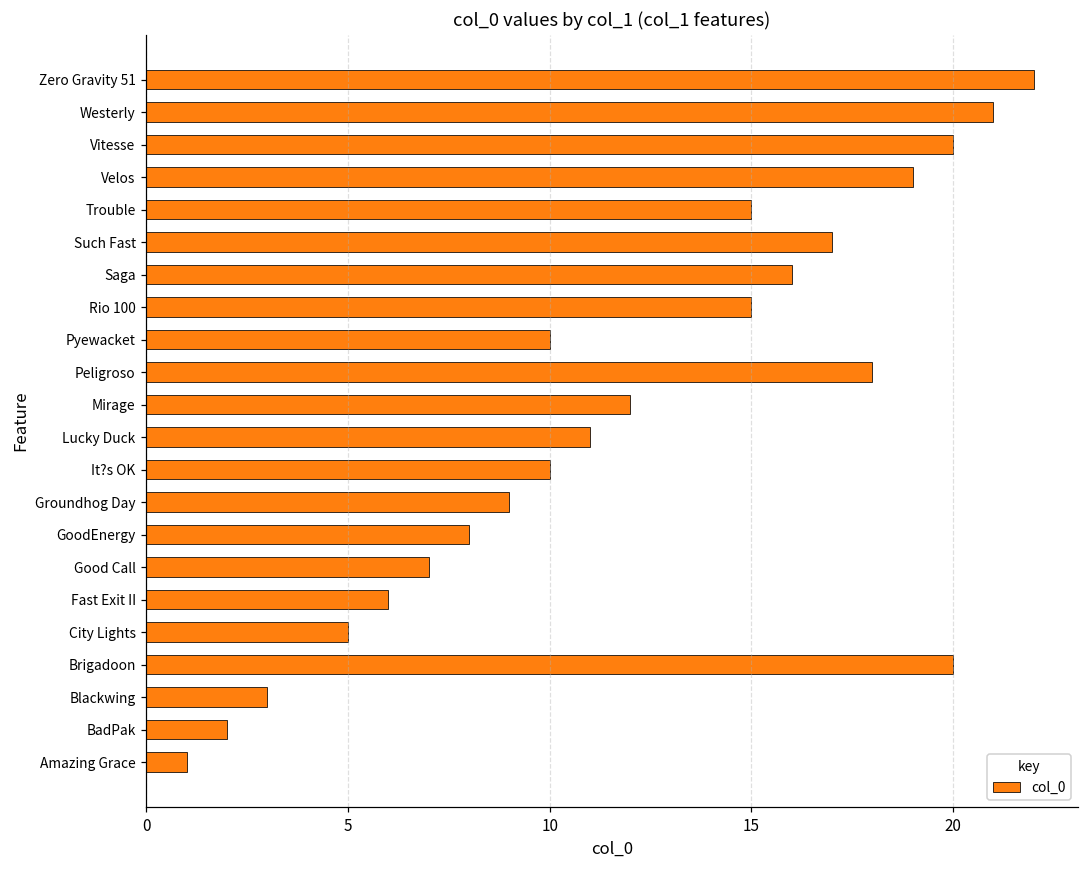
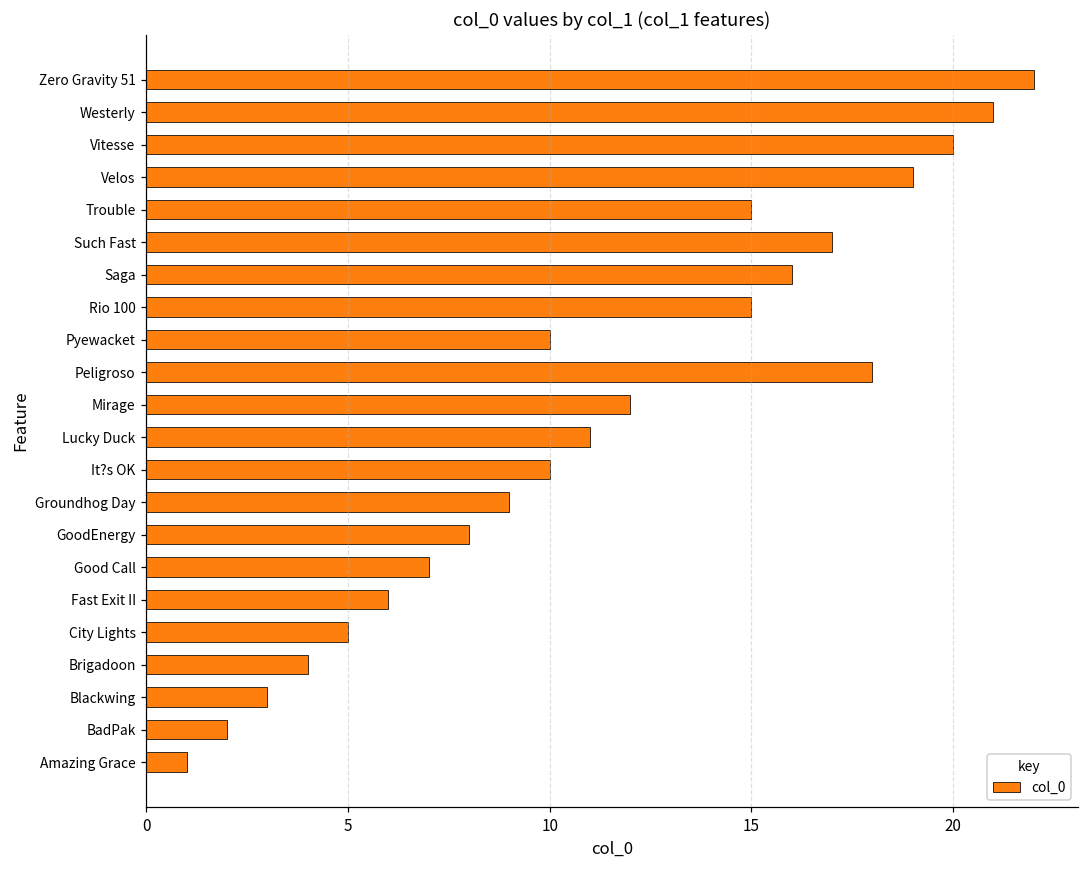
Brigadoon: 20 -> 4
